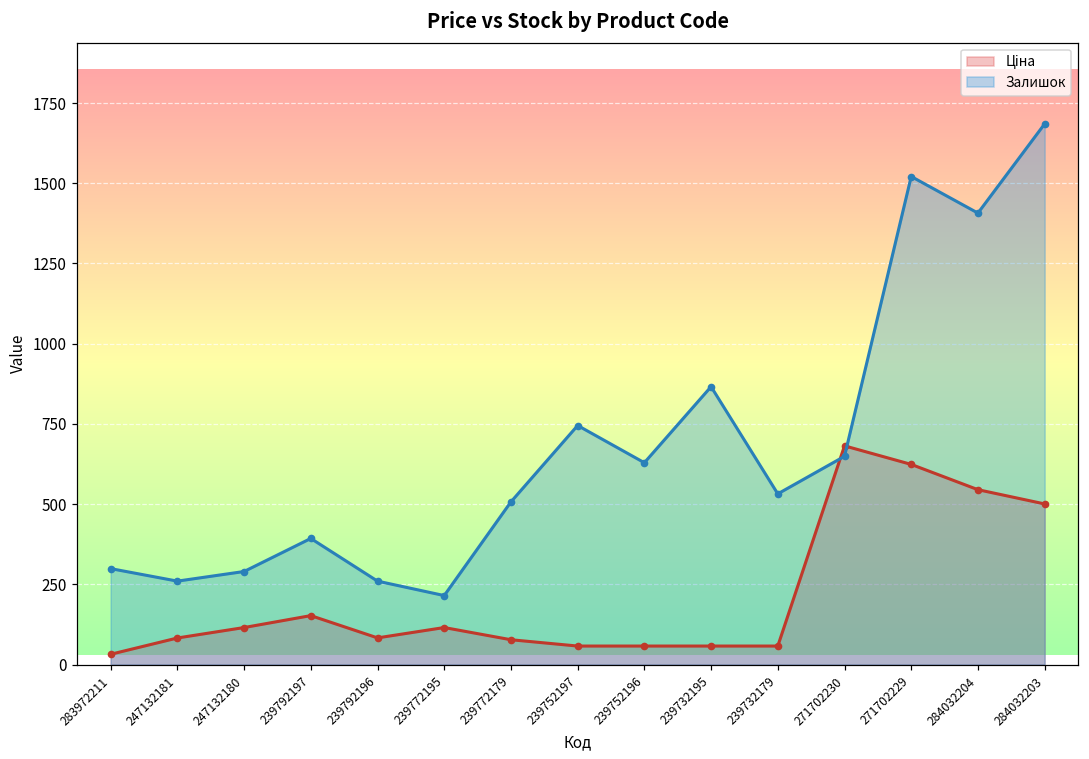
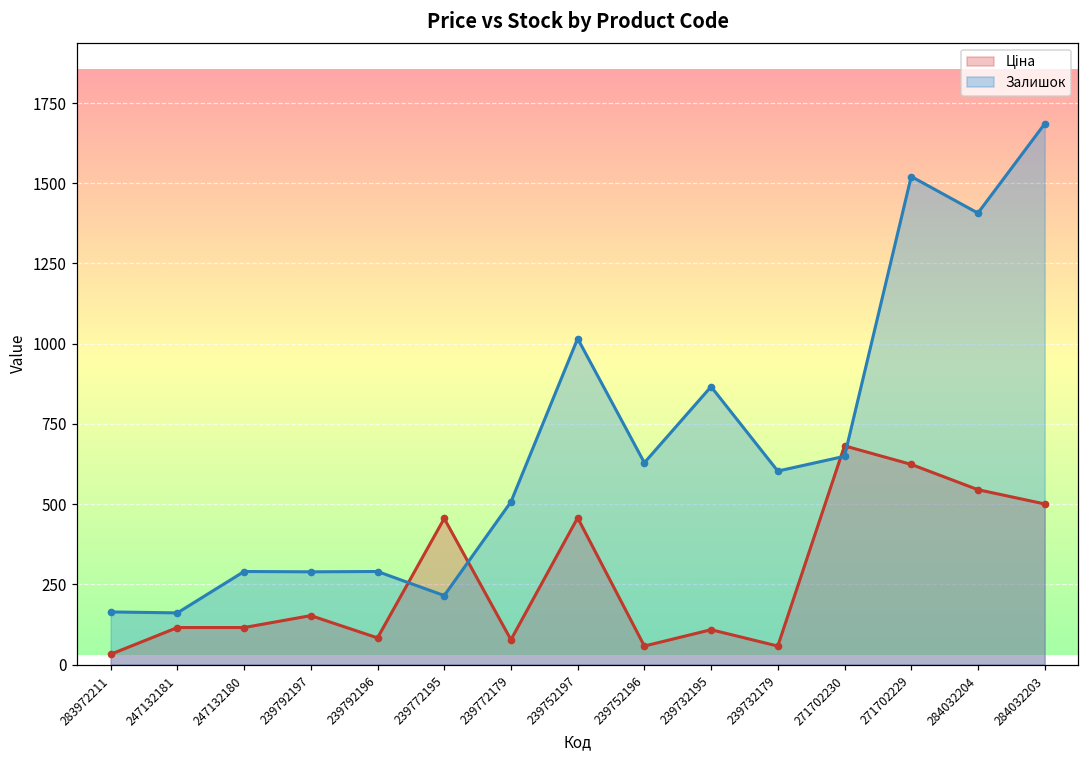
Залишок, 283972211: 300 -> 160
Ціна, 247132181: 80 -> 120
Залишок, 247132181: 260 -> 160
Залишок, 239792197: 390 -> 290
Залишок, 239792196: 260 -> 290
Ціна, 239772195: 120 -> 460
Ціна, 239752197: 60 -> 460
Залишок, 239752197: 750 -> 1020
Ціна, 239732195: 60 -> 110
Залишок, 239732179: 530 -> 600
